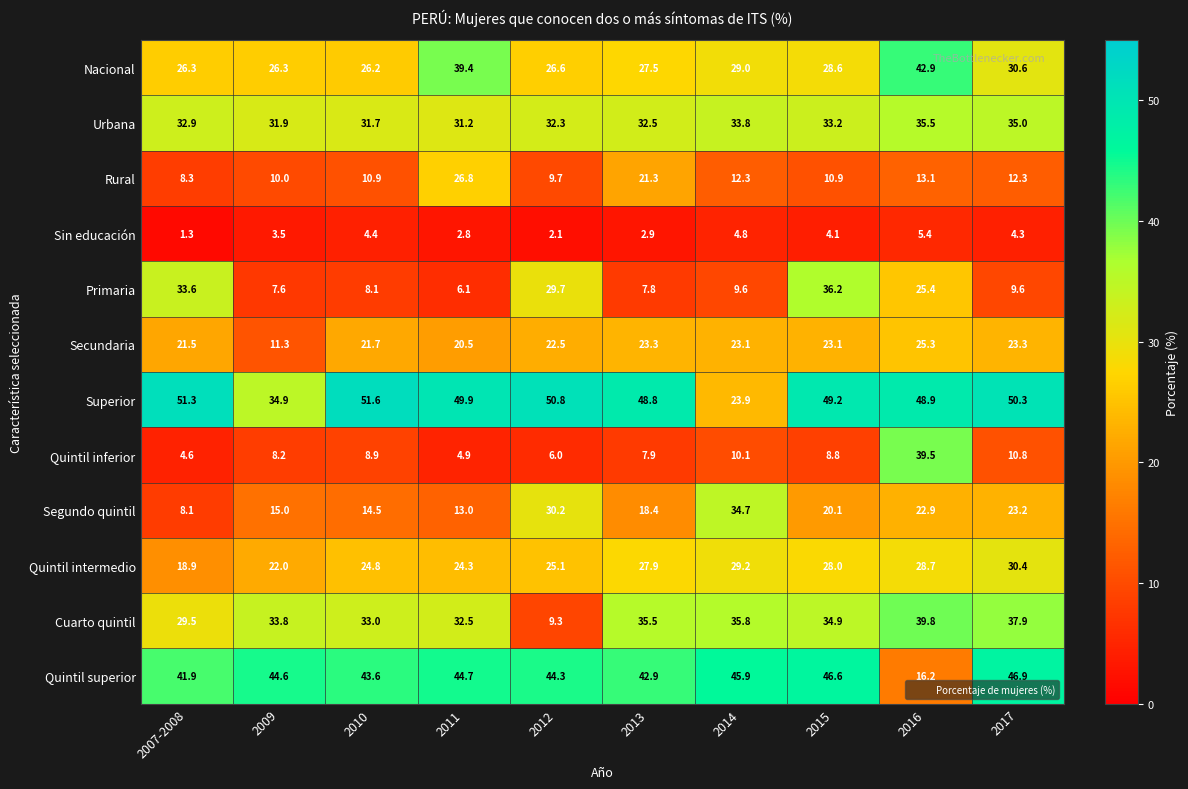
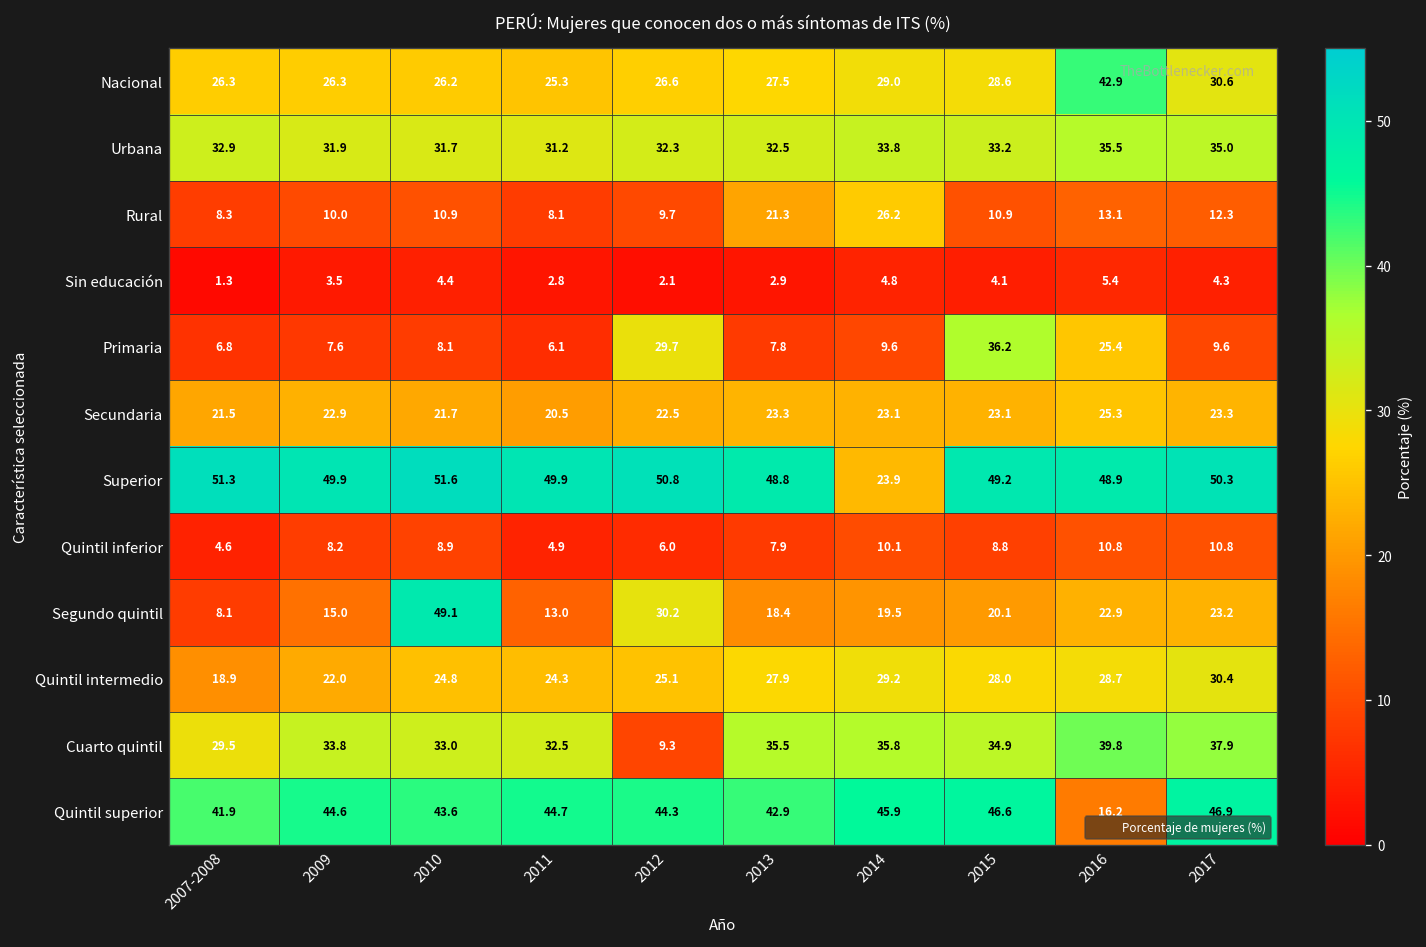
Nacional, 2011: 39.4 -> 25.3
Rural, 2011: 26.8 -> 8.1
Rural, 2014: 12.3 -> 26.2
Primaria, 2007-2008: 33.6 -> 6.8
Secundaria, 2009: 11.3 -> 22.9
Superior, 2009: 34.9 -> 49.9
Quintil inferior, 2016: 39.5 -> 10.8
Segundo quintil, 2010: 14.5 -> 49.1
Segundo quintil, 2014: 34.7 -> 19.5
